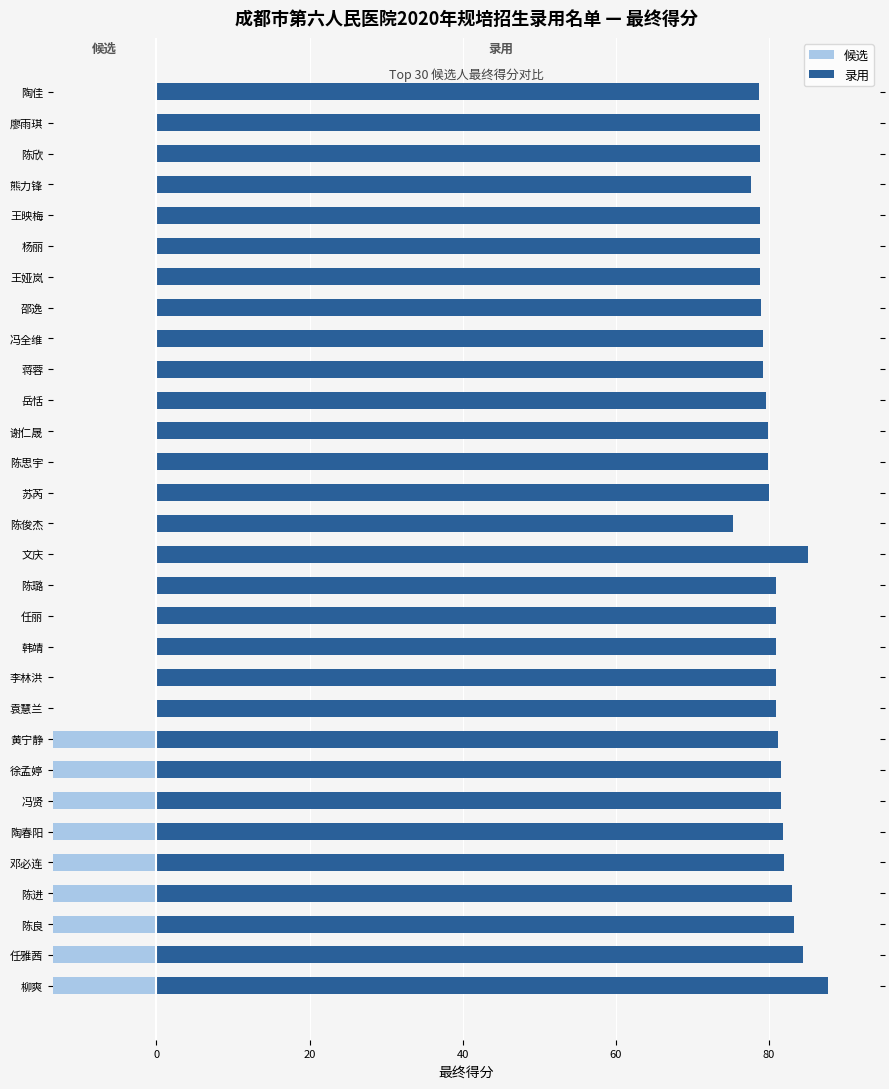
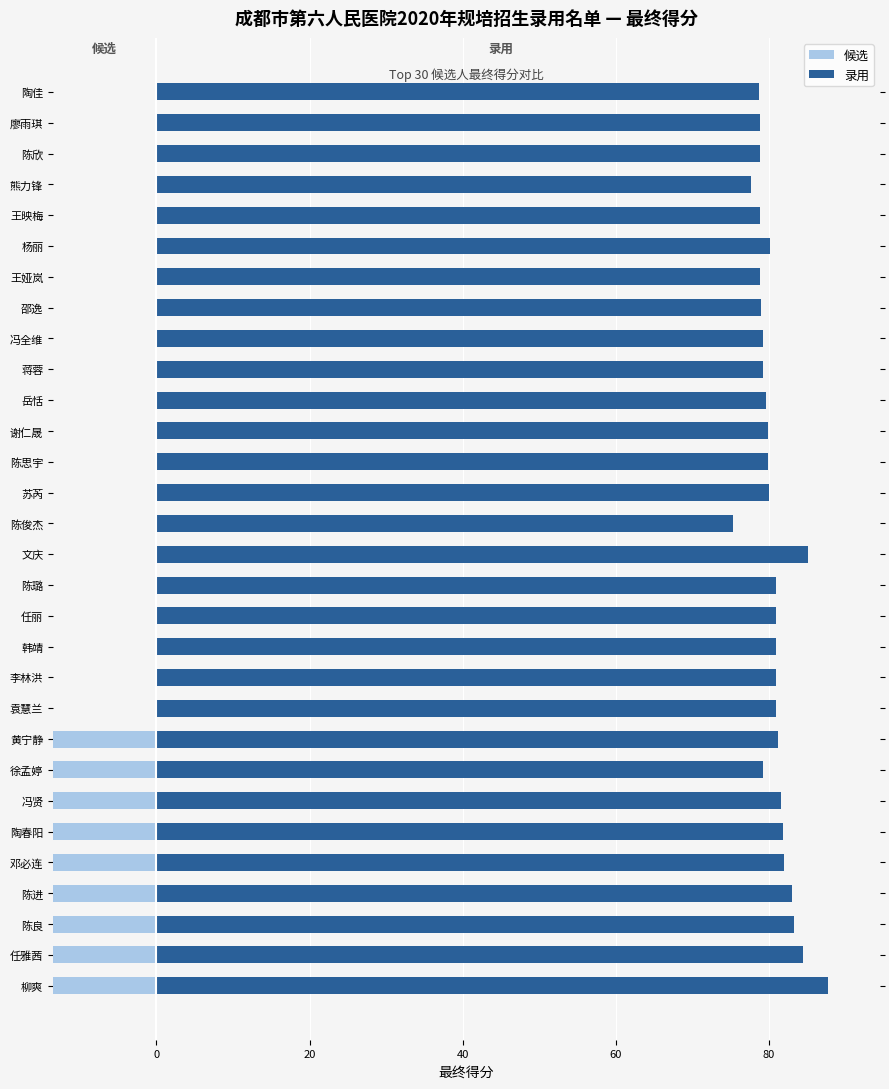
录用, 杨丽: 79 -> 80
录用, 徐孟婷: 82 -> 79
